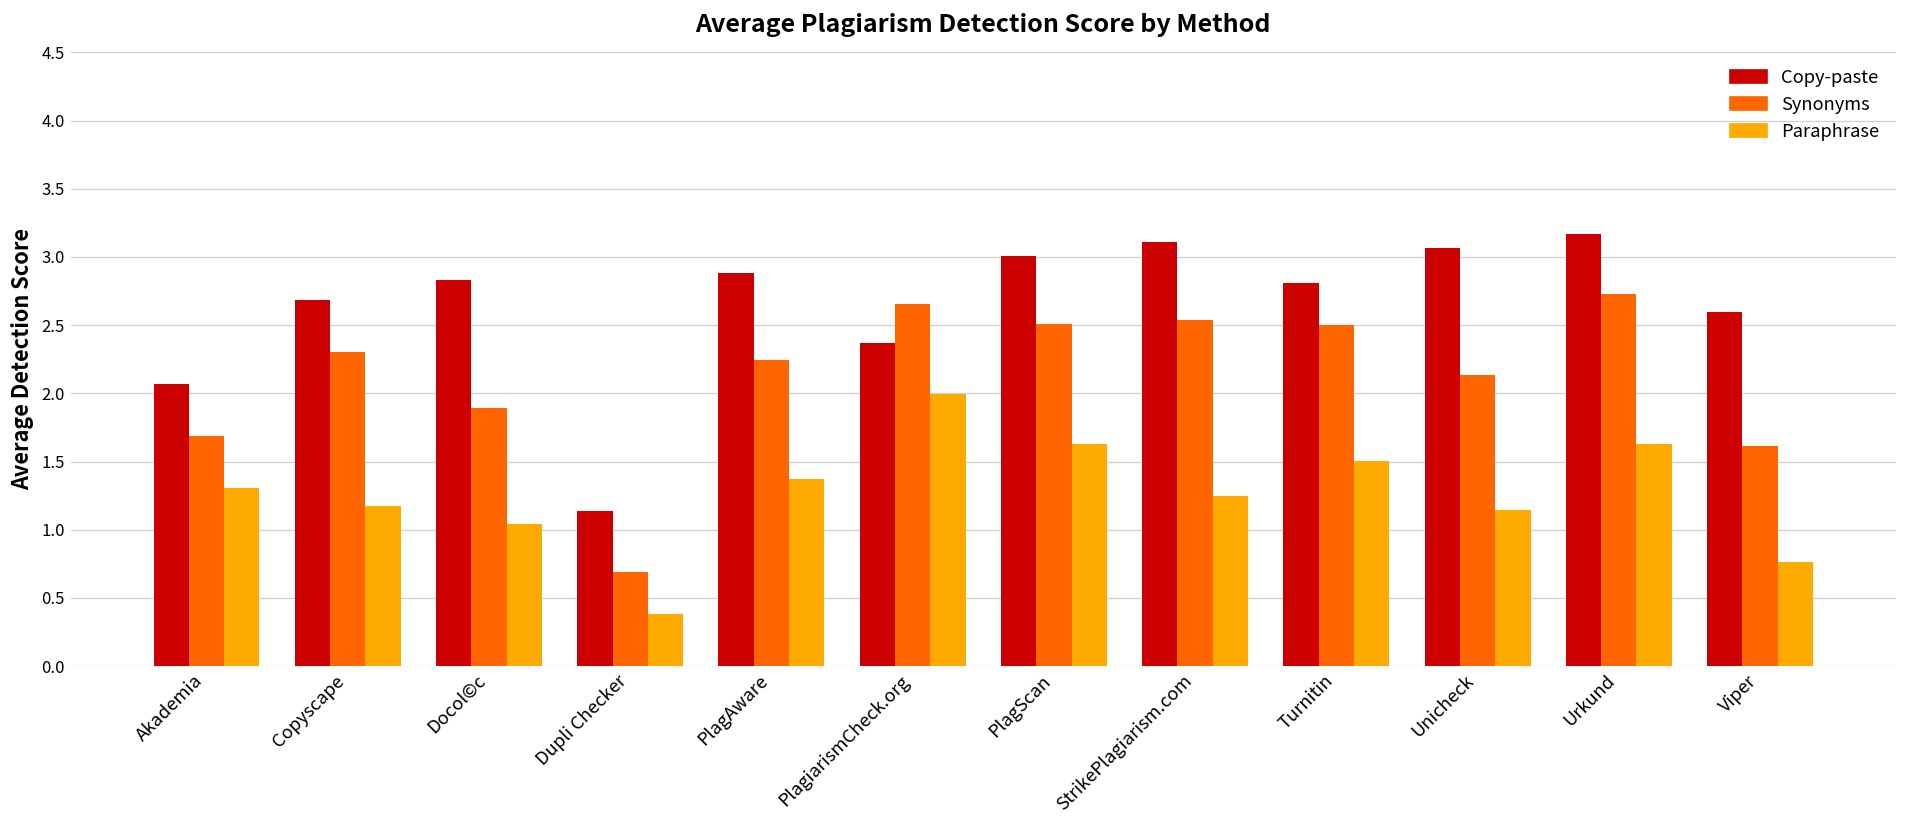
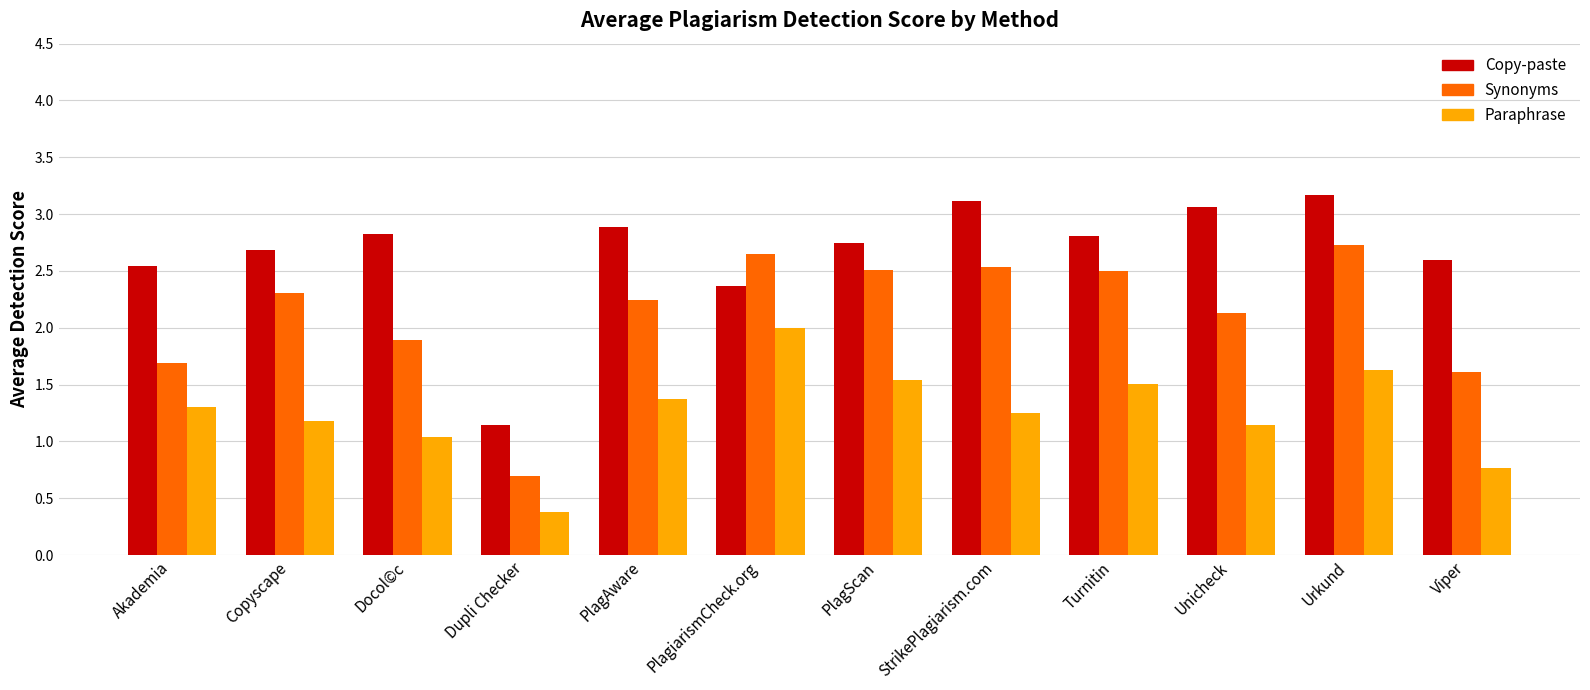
Copy-paste, Akademia: 2.07 -> 2.54
Copy-paste, PlagScan: 3.01 -> 2.75
Paraphrase, PlagScan: 1.63 -> 1.54
